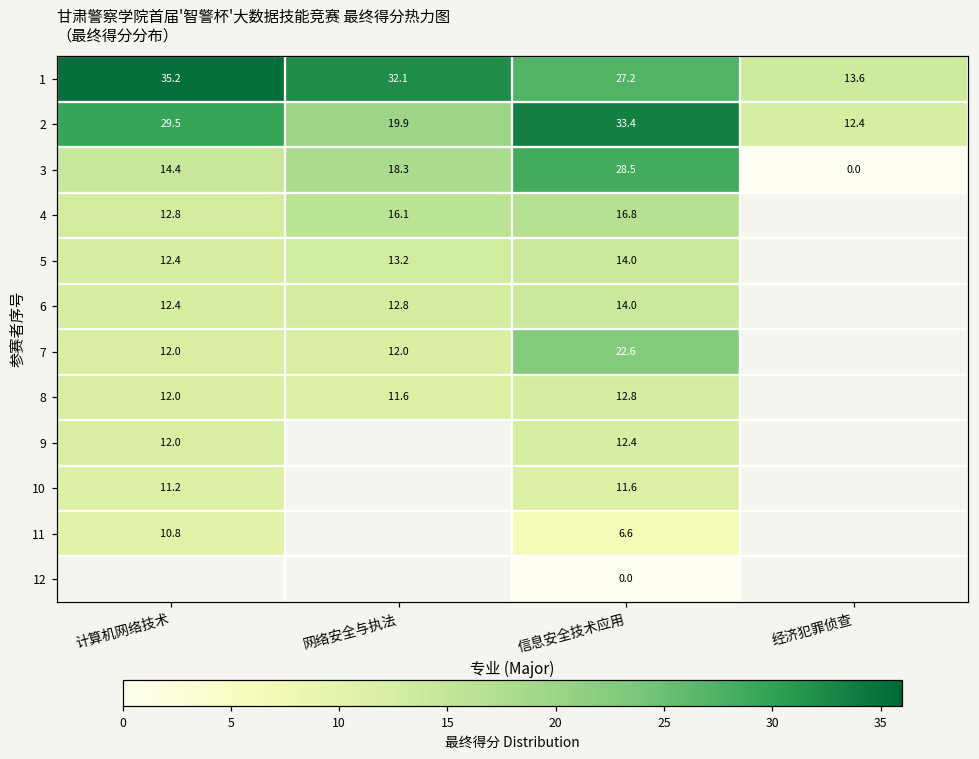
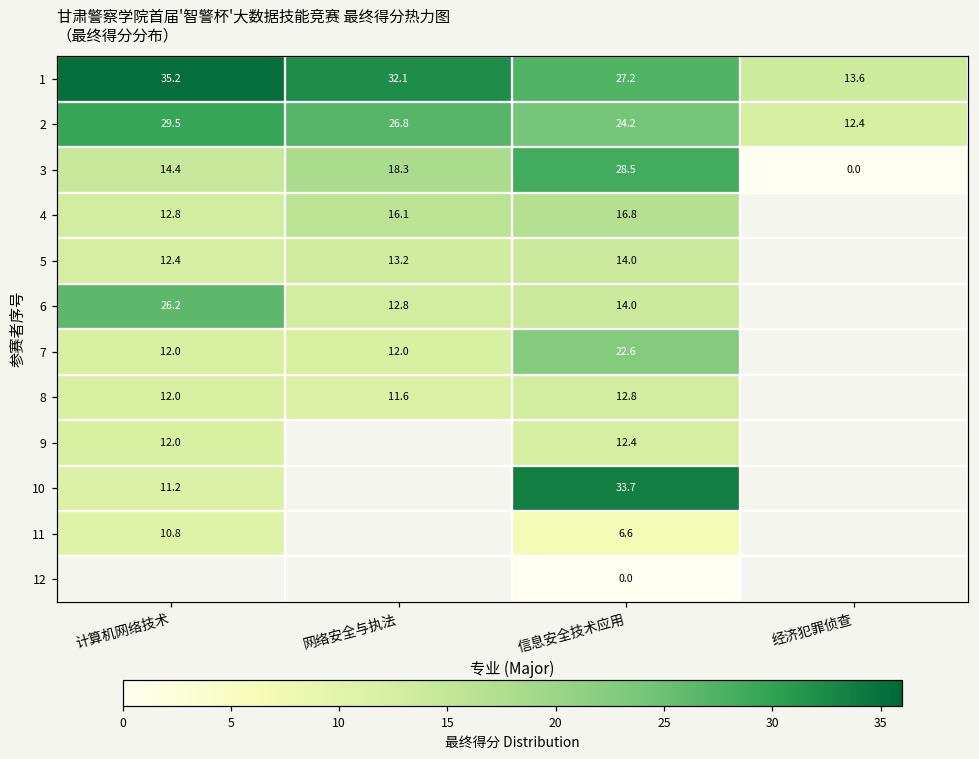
2, 网络安全与执法: 19.9 -> 26.8
2, 信息安全技术应用: 33.4 -> 24.2
6, 计算机网络技术: 12.4 -> 26.2
10, 信息安全技术应用: 11.6 -> 33.7
